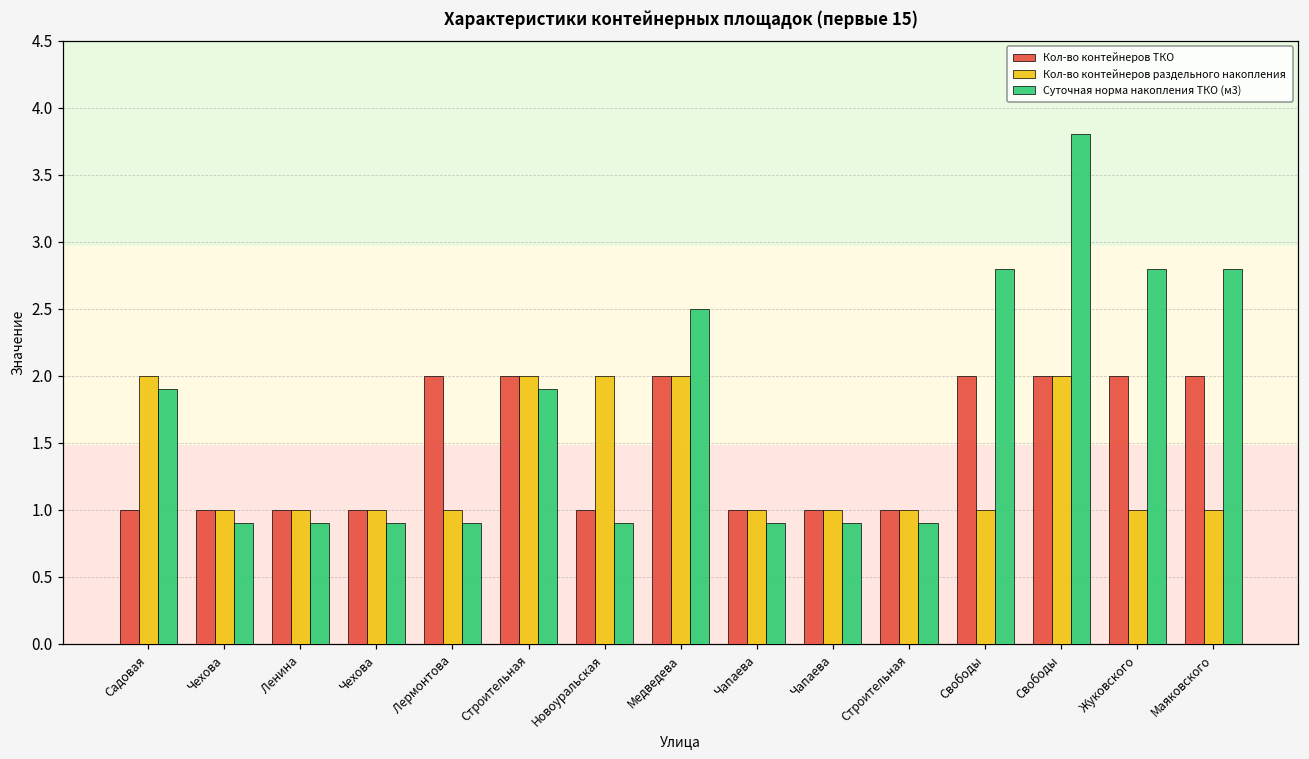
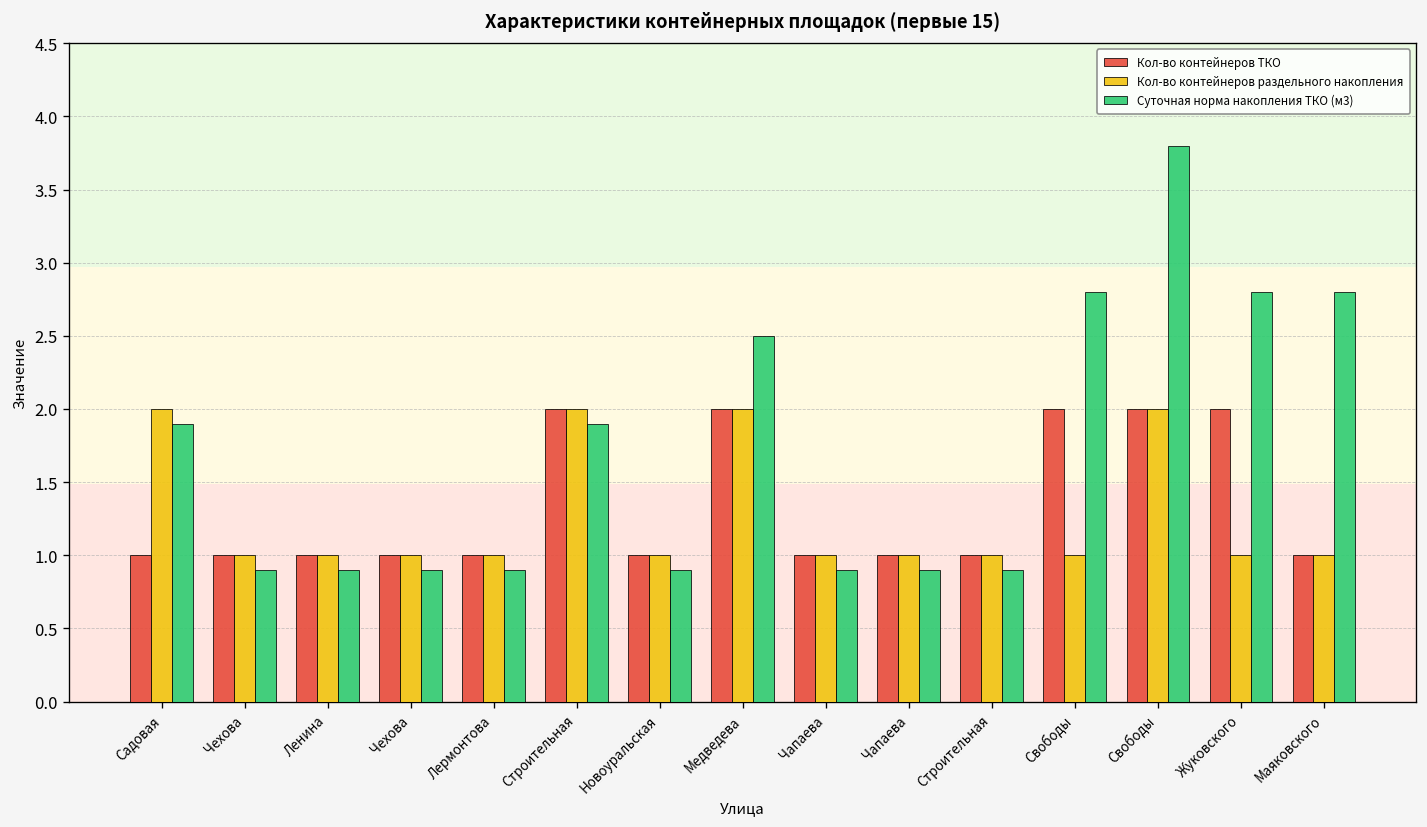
Кол-во контейнеров ТКО, Лермонтова: 2 -> 1
Кол-во контейнеров раздельного накопления, Новоуральская: 2 -> 1
Кол-во контейнеров ТКО, Маяковского: 2 -> 1
